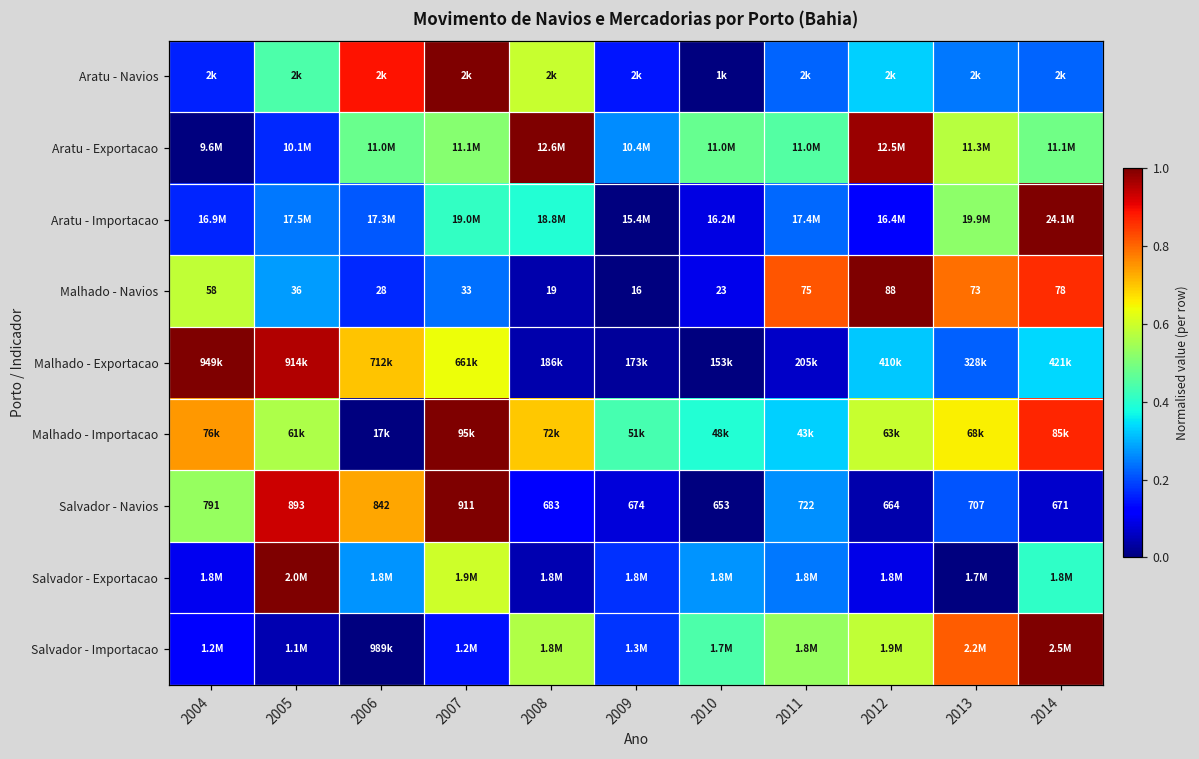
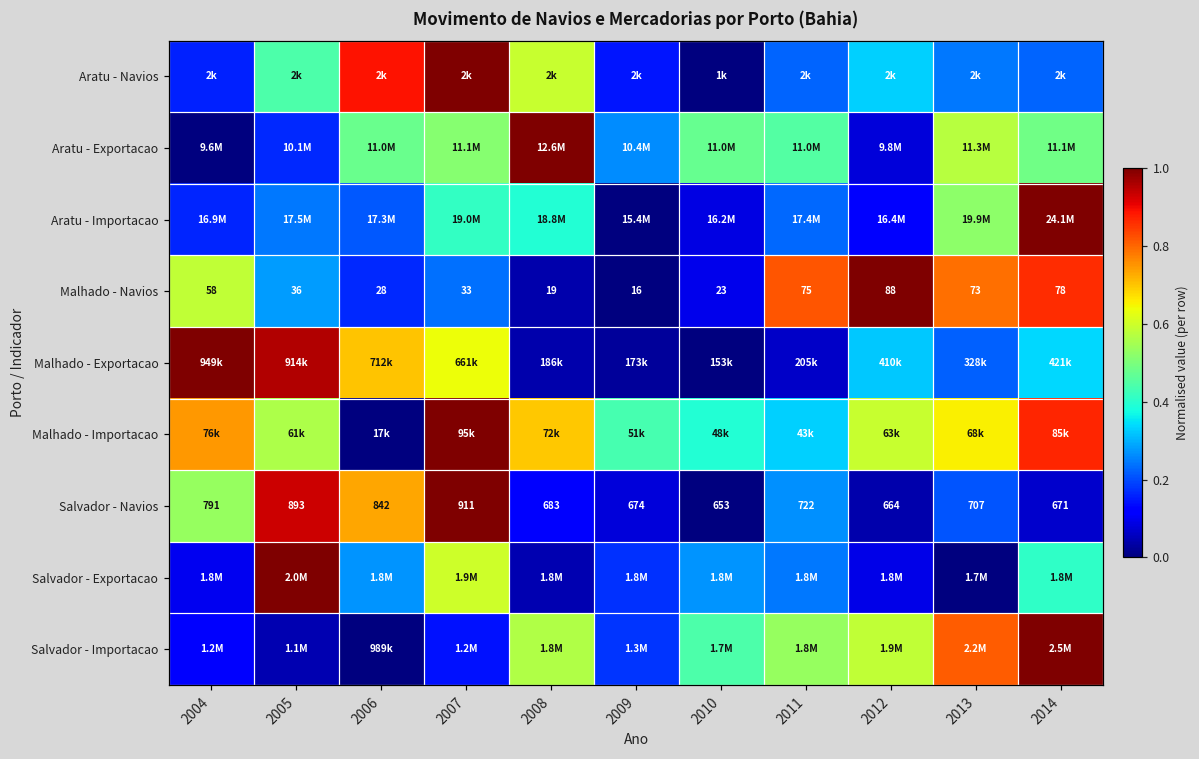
Aratu - Exportacao, 2012: 12.5M -> 9.8M
